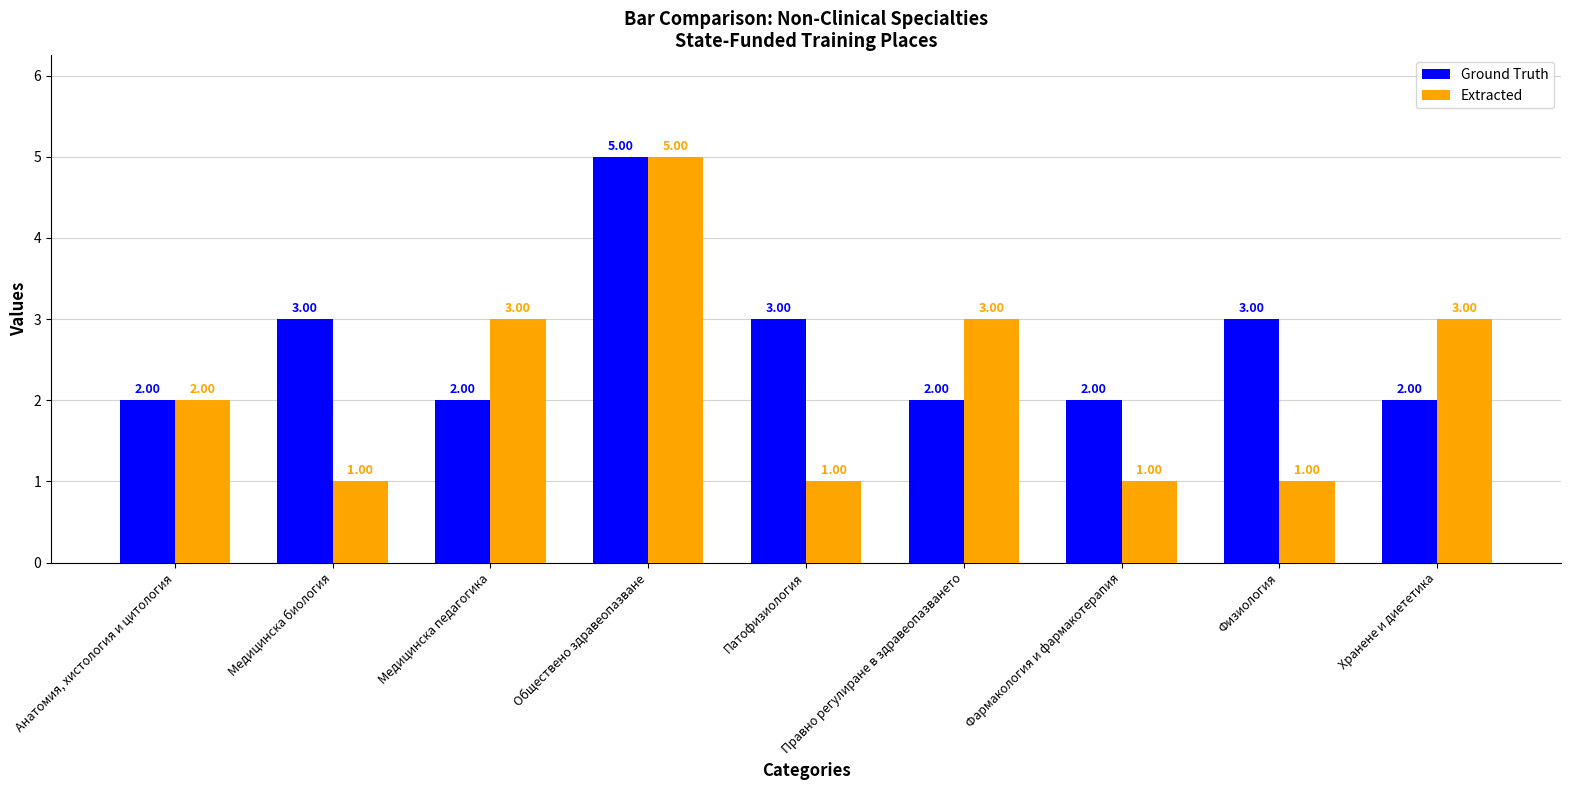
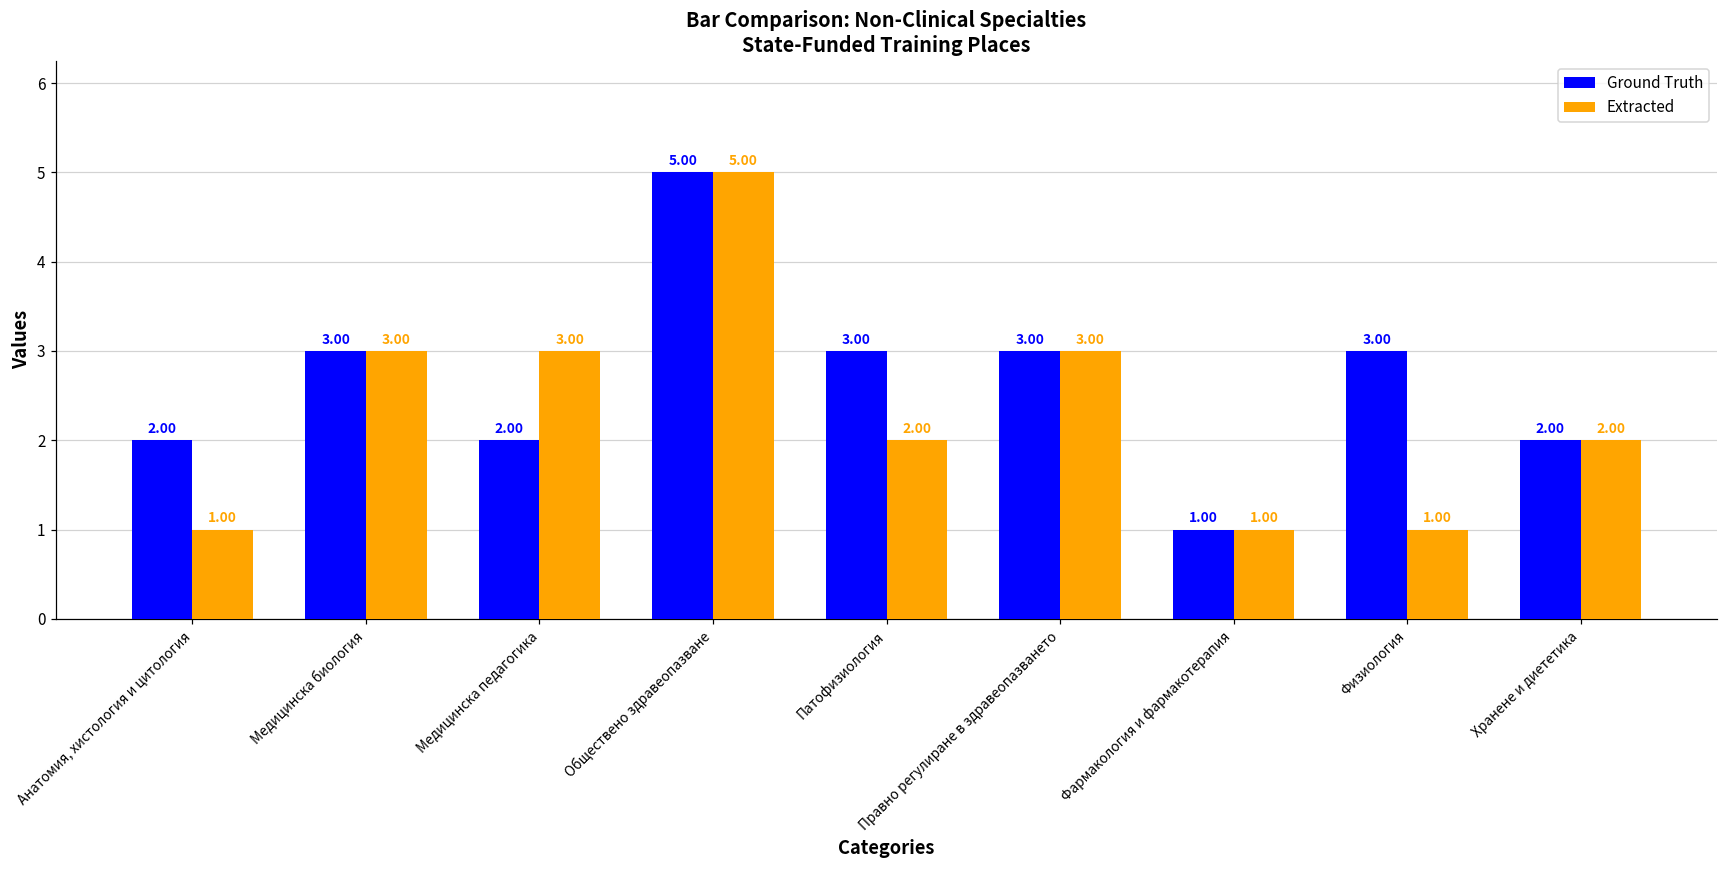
Extracted, Анатомия, хистология и цитология: 2.00 -> 1.00
Extracted, Медицинска биология: 1.00 -> 3.00
Extracted, Патофизиология: 1.00 -> 2.00
Ground Truth, Правно регулиране в здравеопазването: 2.00 -> 3.00
Ground Truth, Фармакология и фармакотерапия: 2.00 -> 1.00
Extracted, Хранене и диететика: 3.00 -> 2.00
